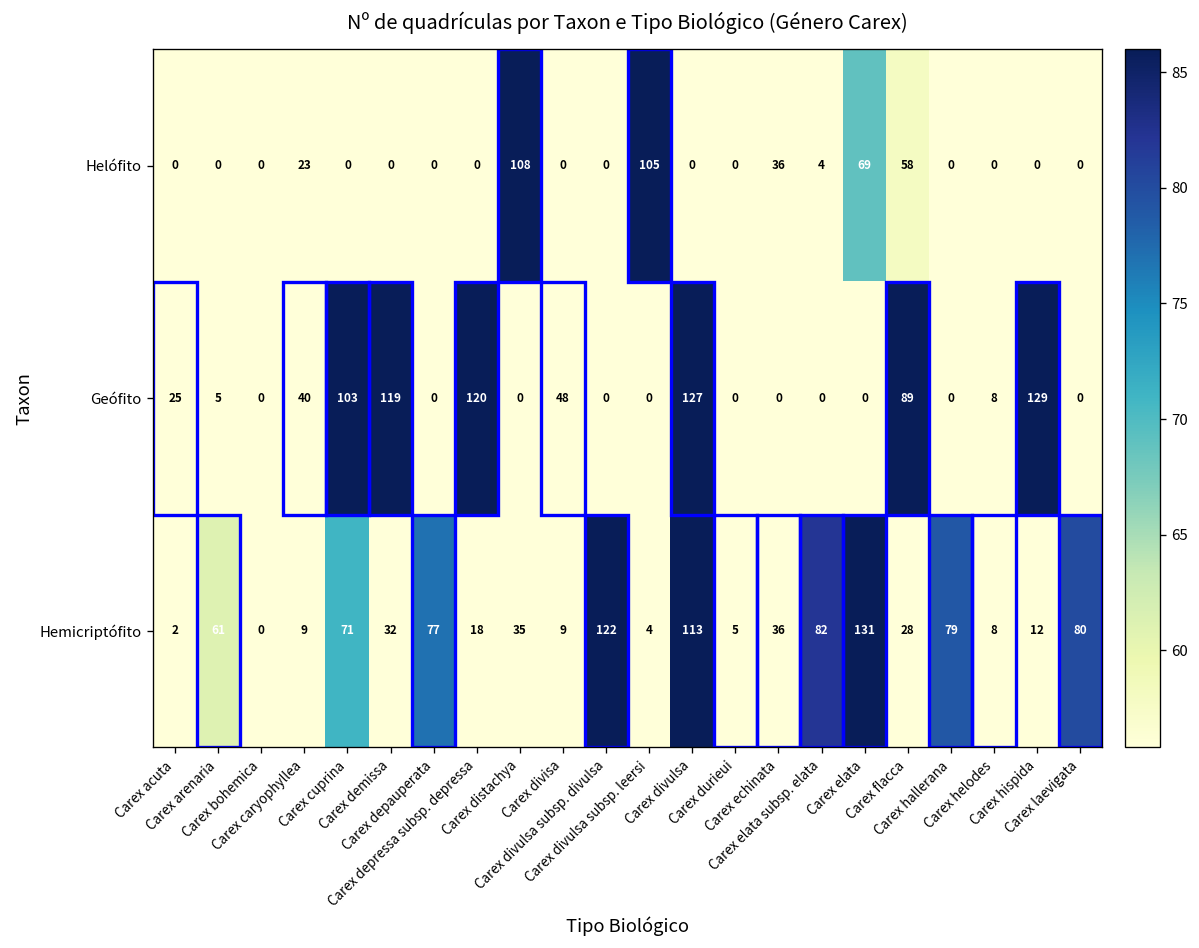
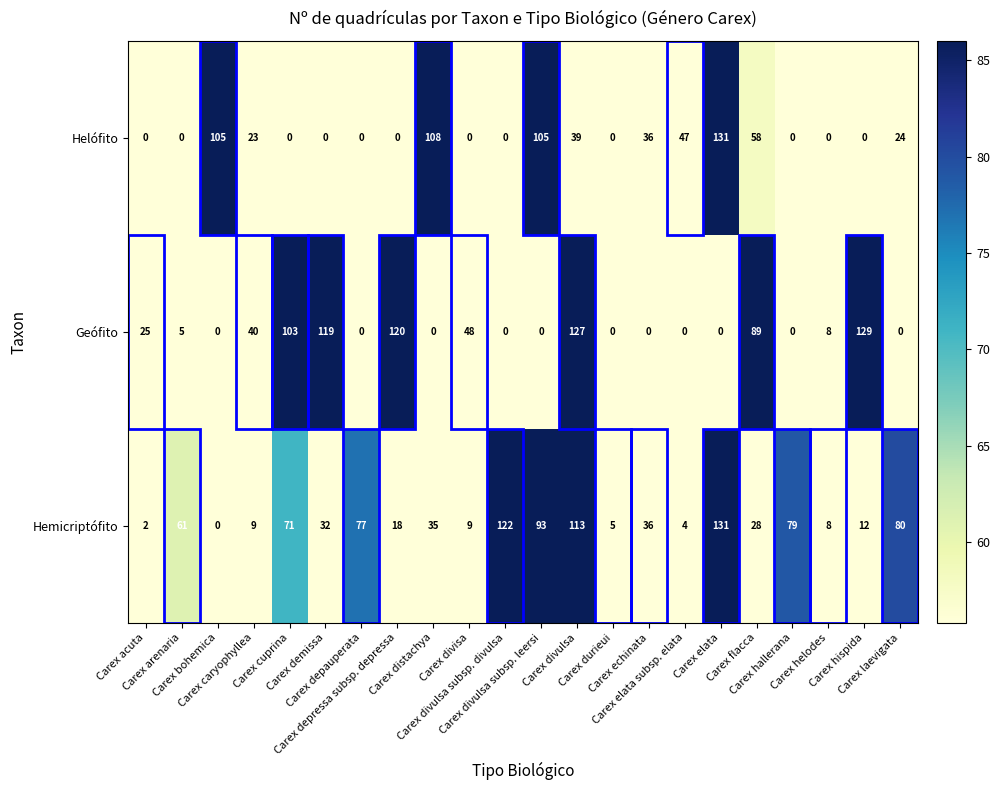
Helófito, Carex bohemica: 0 -> 105
Helófito, Carex divulsa: 0 -> 39
Helófito, Carex elata subsp. elata: 4 -> 47
Helófito, Carex elata: 69 -> 131
Helófito, Carex laevigata: 0 -> 24
Hemicriptófito, Carex divulsa subsp. leersi: 4 -> 93
Hemicriptófito, Carex elata subsp. elata: 82 -> 4
